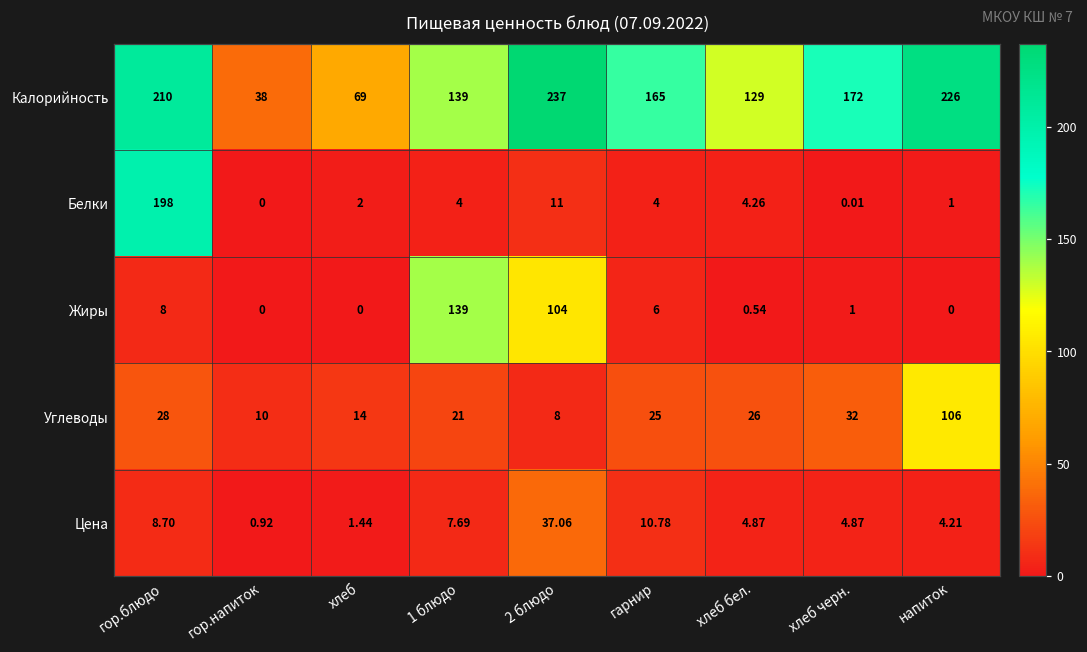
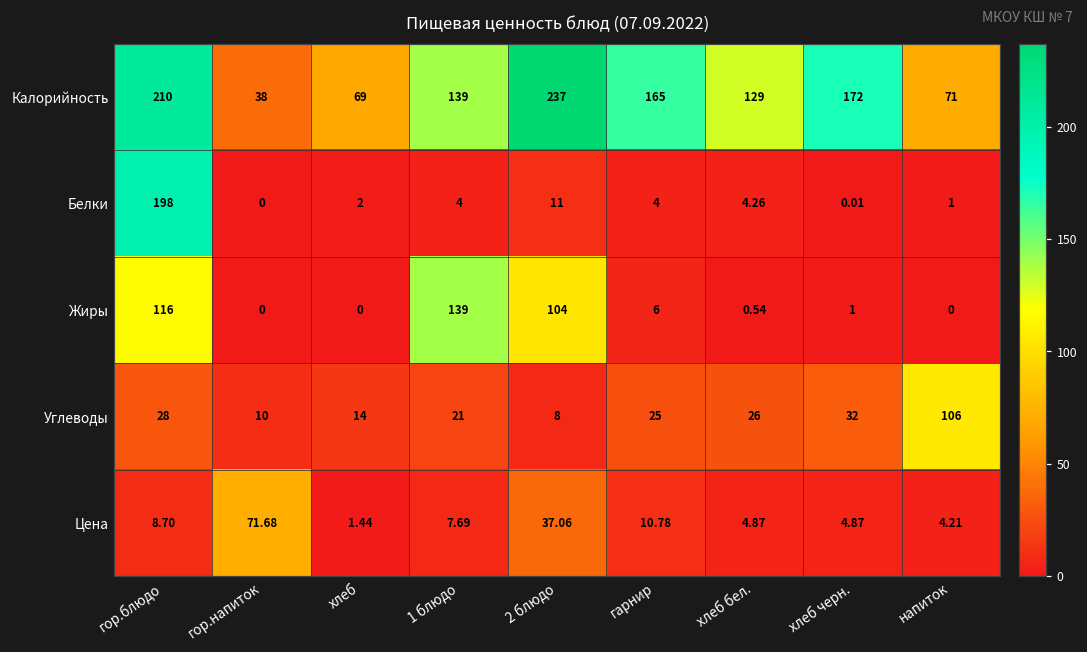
Калорийность, напиток: 226 -> 71
Жиры, гор.блюдо: 8 -> 116
Цена, гор.напиток: 0.92 -> 71.68
